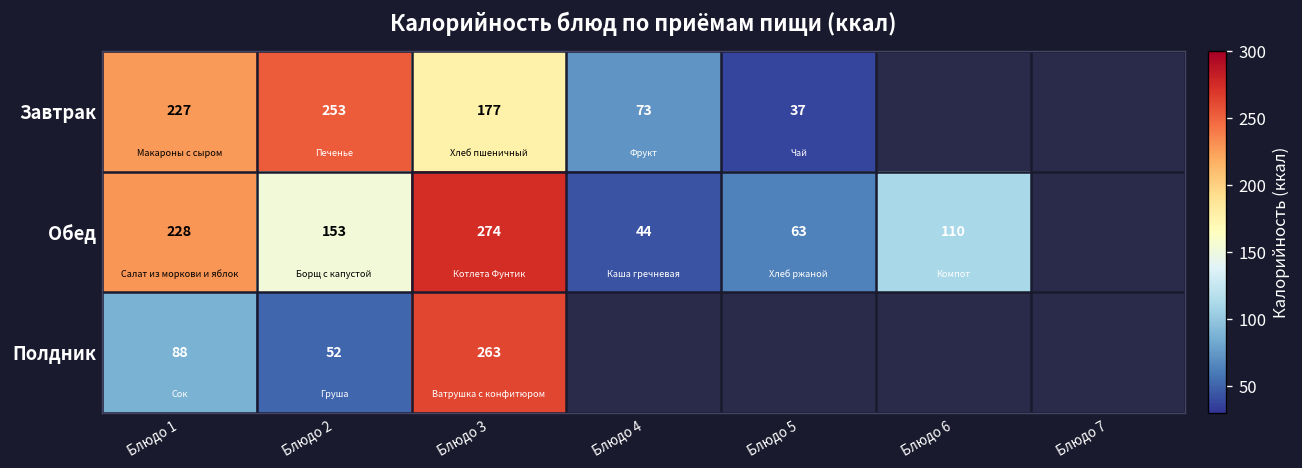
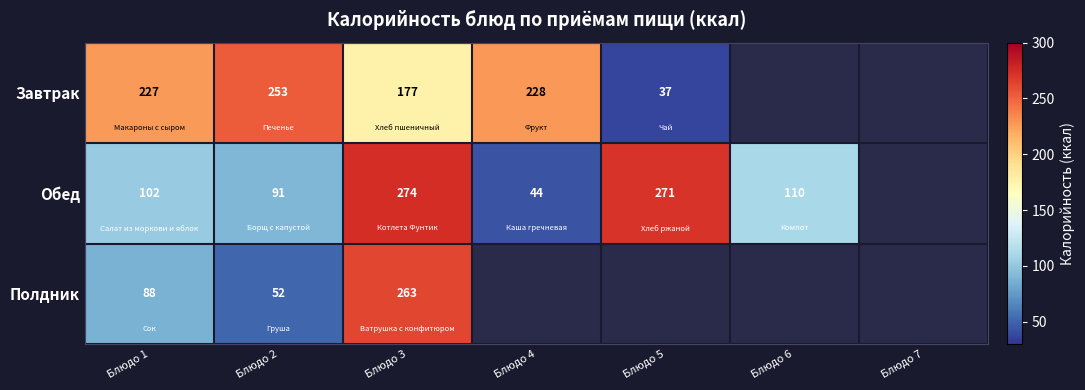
Завтрак, Блюдо 4: 73 -> 228
Обед, Блюдо 1: 228 -> 102
Обед, Блюдо 2: 153 -> 91
Обед, Блюдо 5: 63 -> 271
